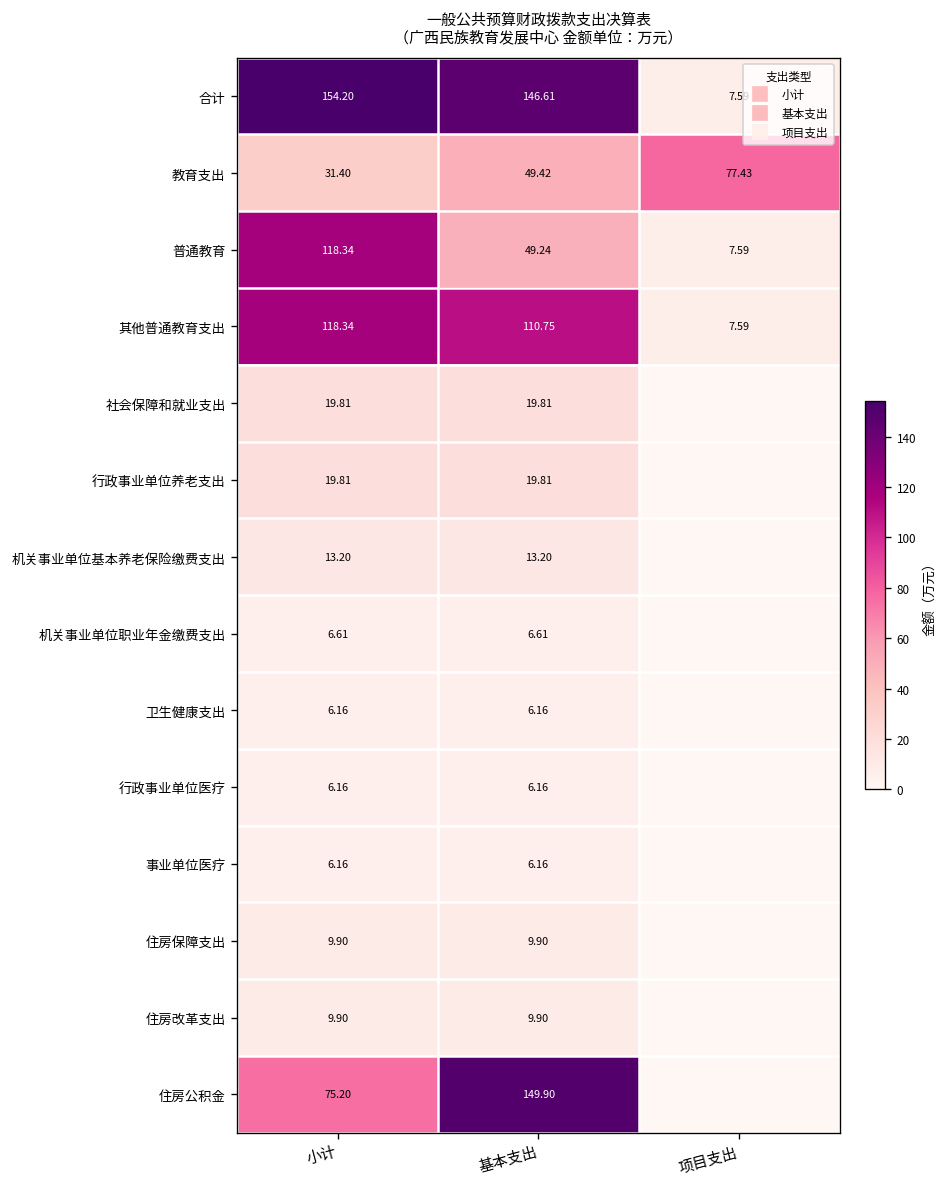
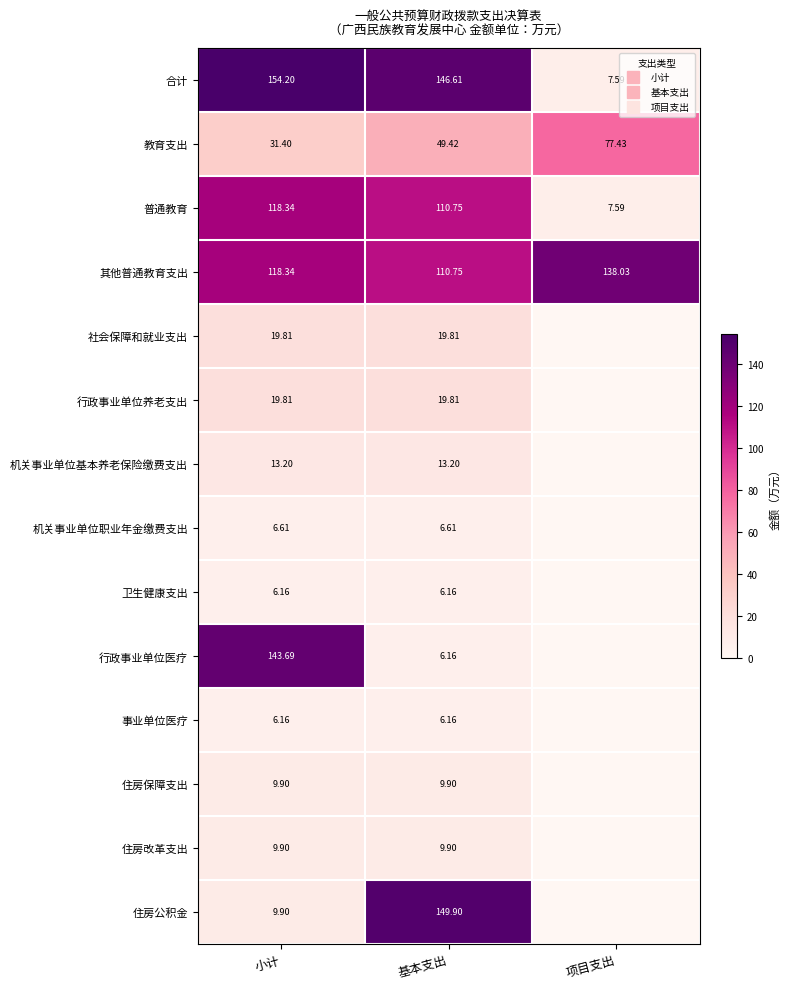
普通教育, 基本支出: 49.24 -> 110.75
其他普通教育支出, 项目支出: 7.59 -> 138.03
行政事业单位医疗, 小计: 6.16 -> 143.69
住房公积金, 小计: 75.20 -> 9.90
